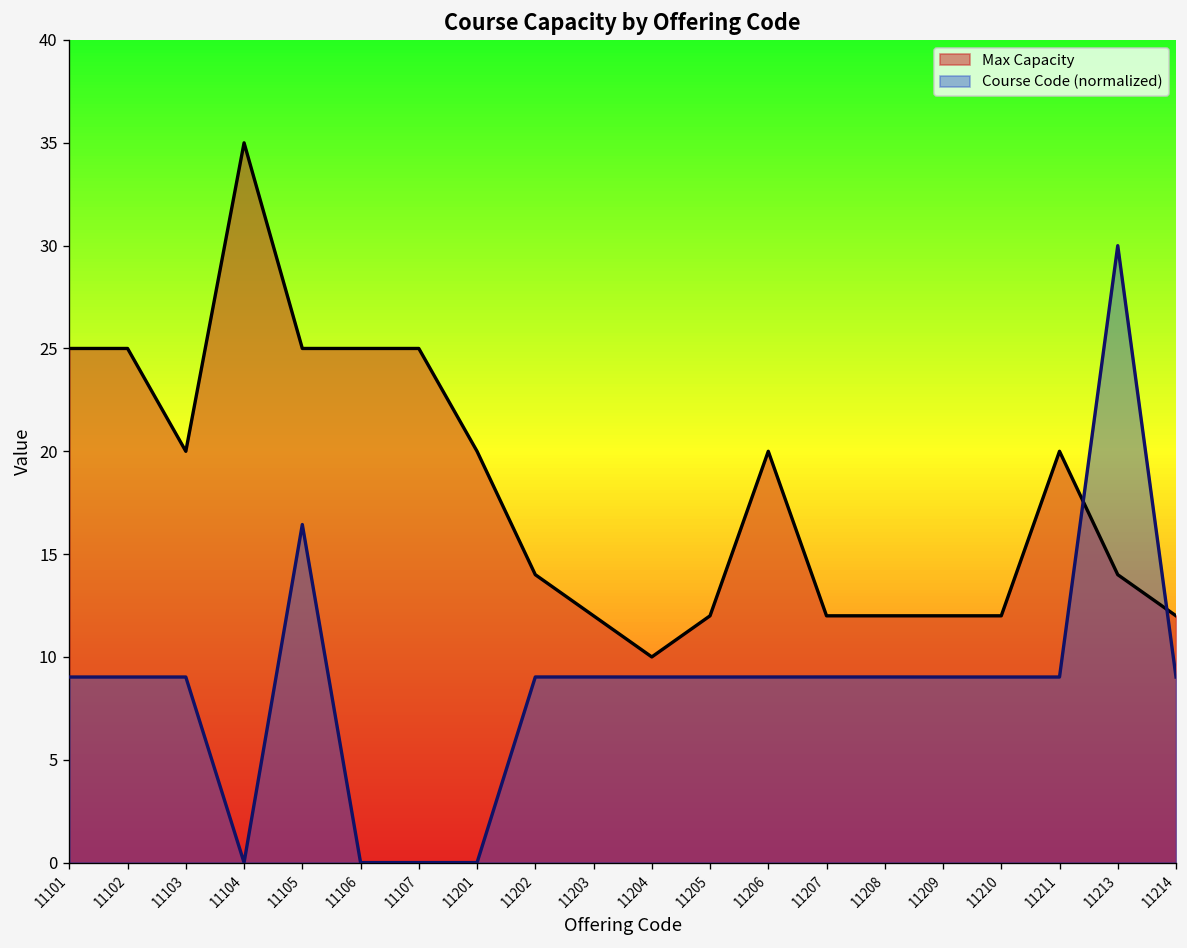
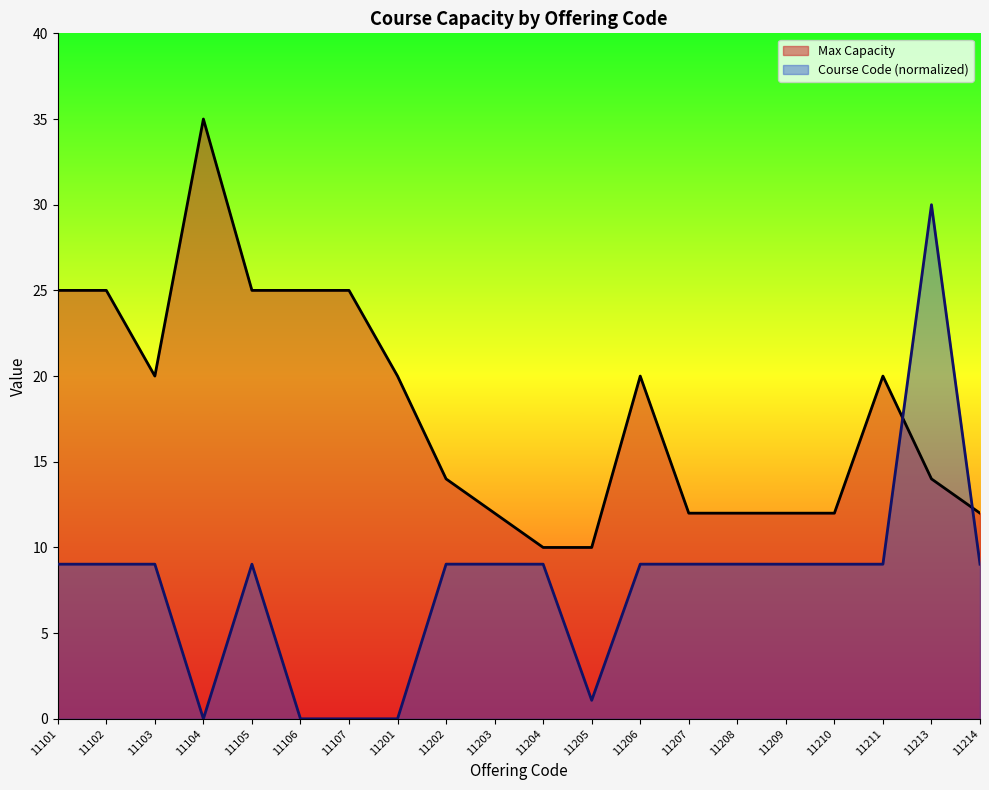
Course Code (normalized), 11105: 16.4 -> 9.0
Max Capacity, 11205: 12 -> 10
Course Code (normalized), 11205: 9.0 -> 1.1
